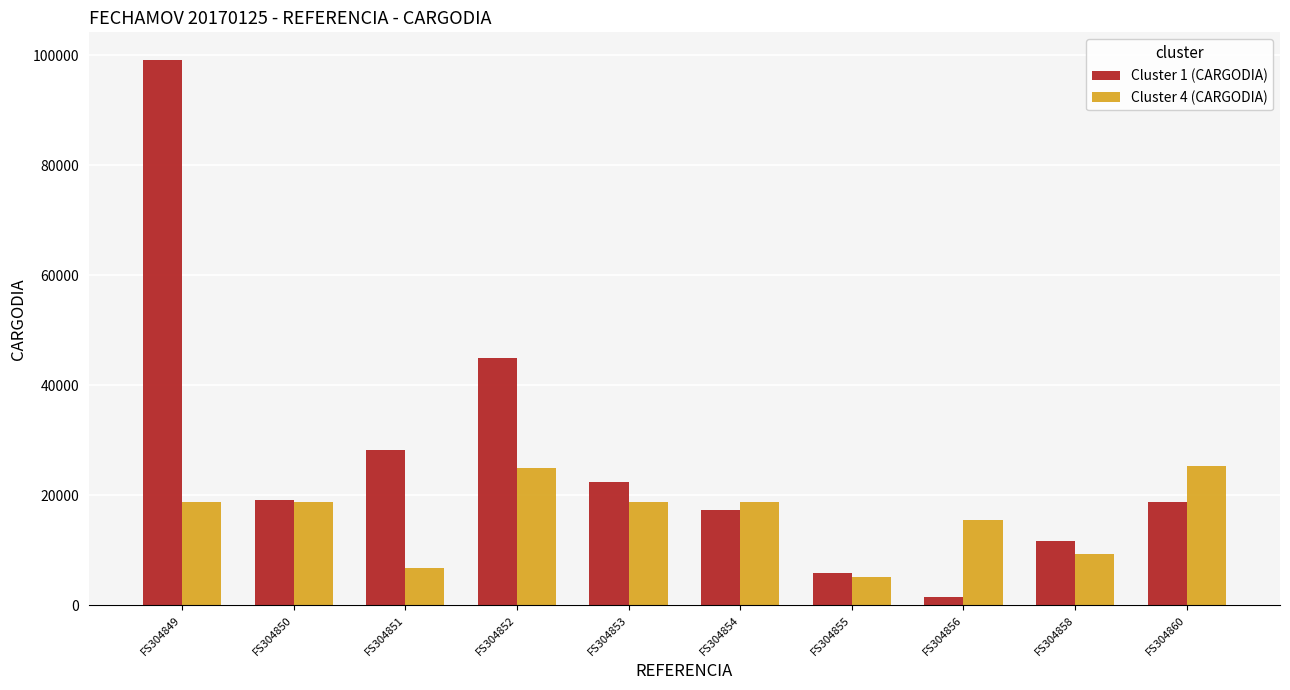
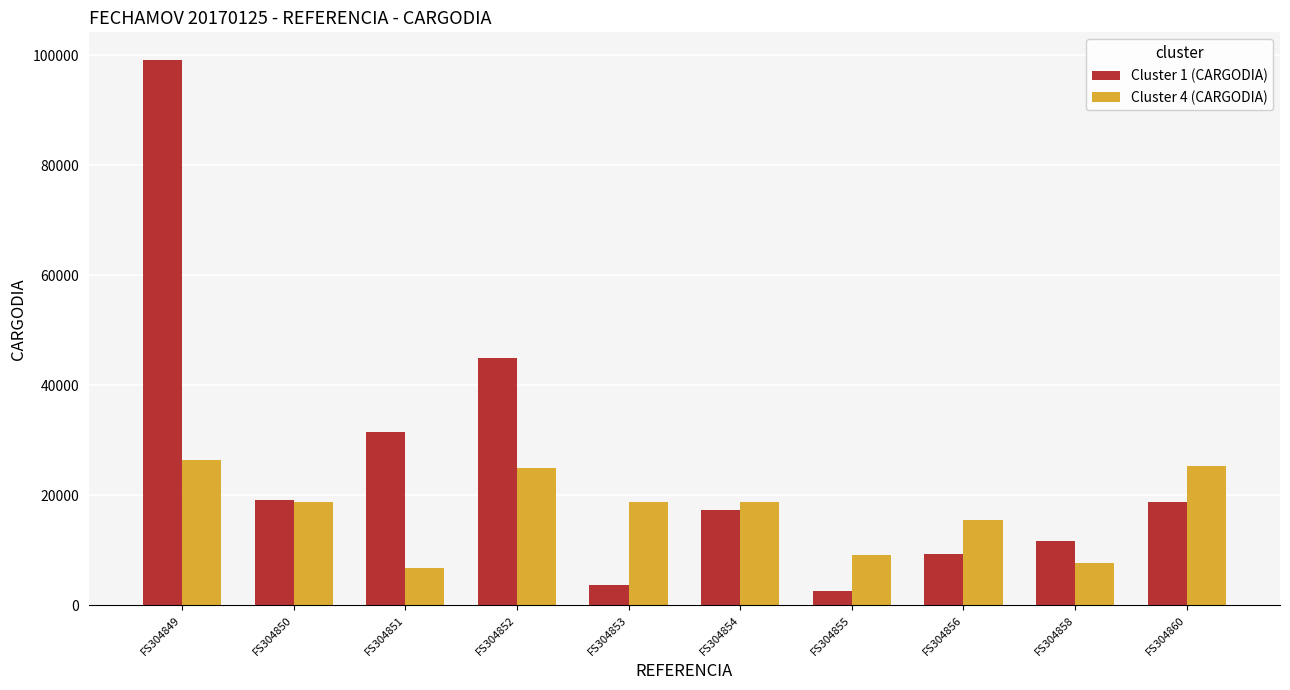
Cluster 4 (CARGODIA), FS304849: 19000 -> 26000
Cluster 1 (CARGODIA), FS304851: 28000 -> 31000
Cluster 1 (CARGODIA), FS304853: 22000 -> 4000
Cluster 1 (CARGODIA), FS304855: 6000 -> 3000
Cluster 4 (CARGODIA), FS304855: 5000 -> 9000
Cluster 1 (CARGODIA), FS304856: 2000 -> 9000
Cluster 4 (CARGODIA), FS304858: 9000 -> 8000
